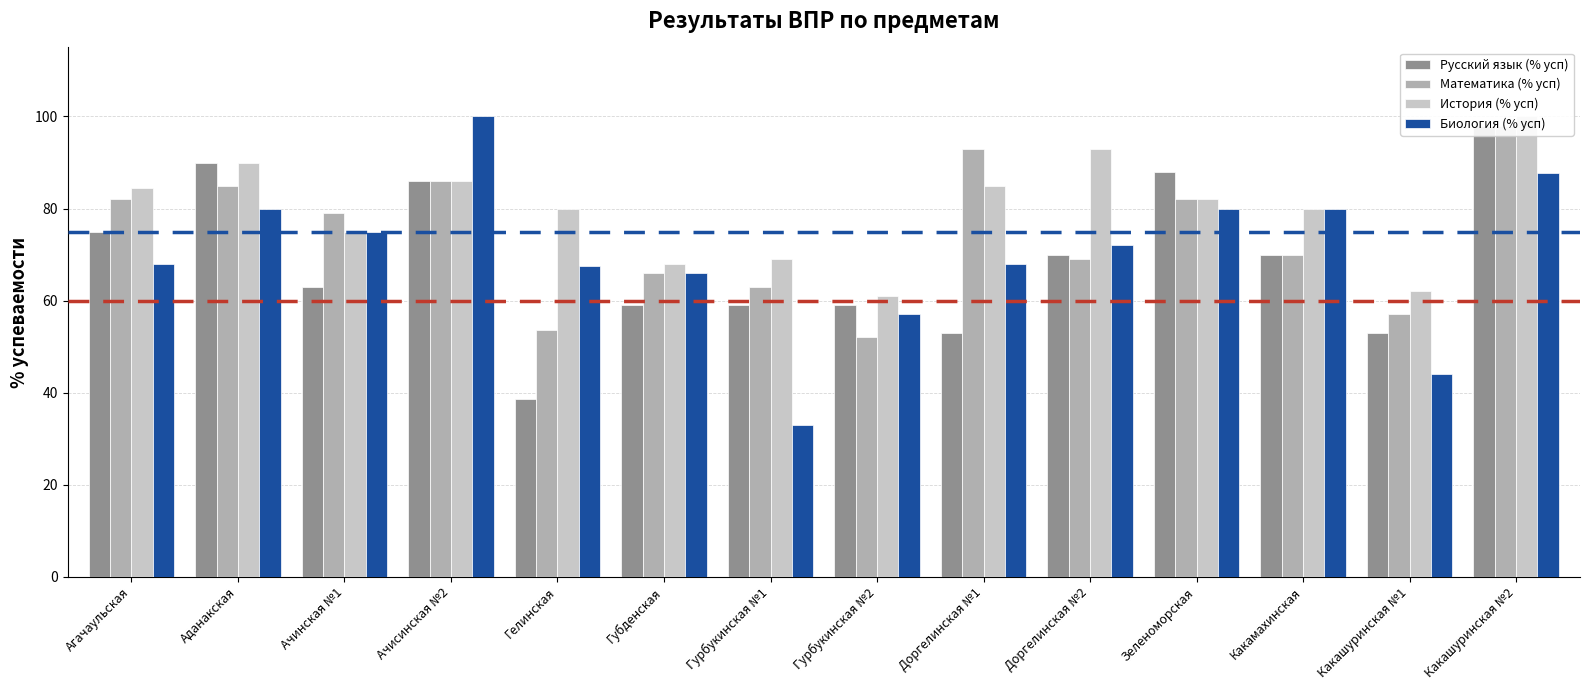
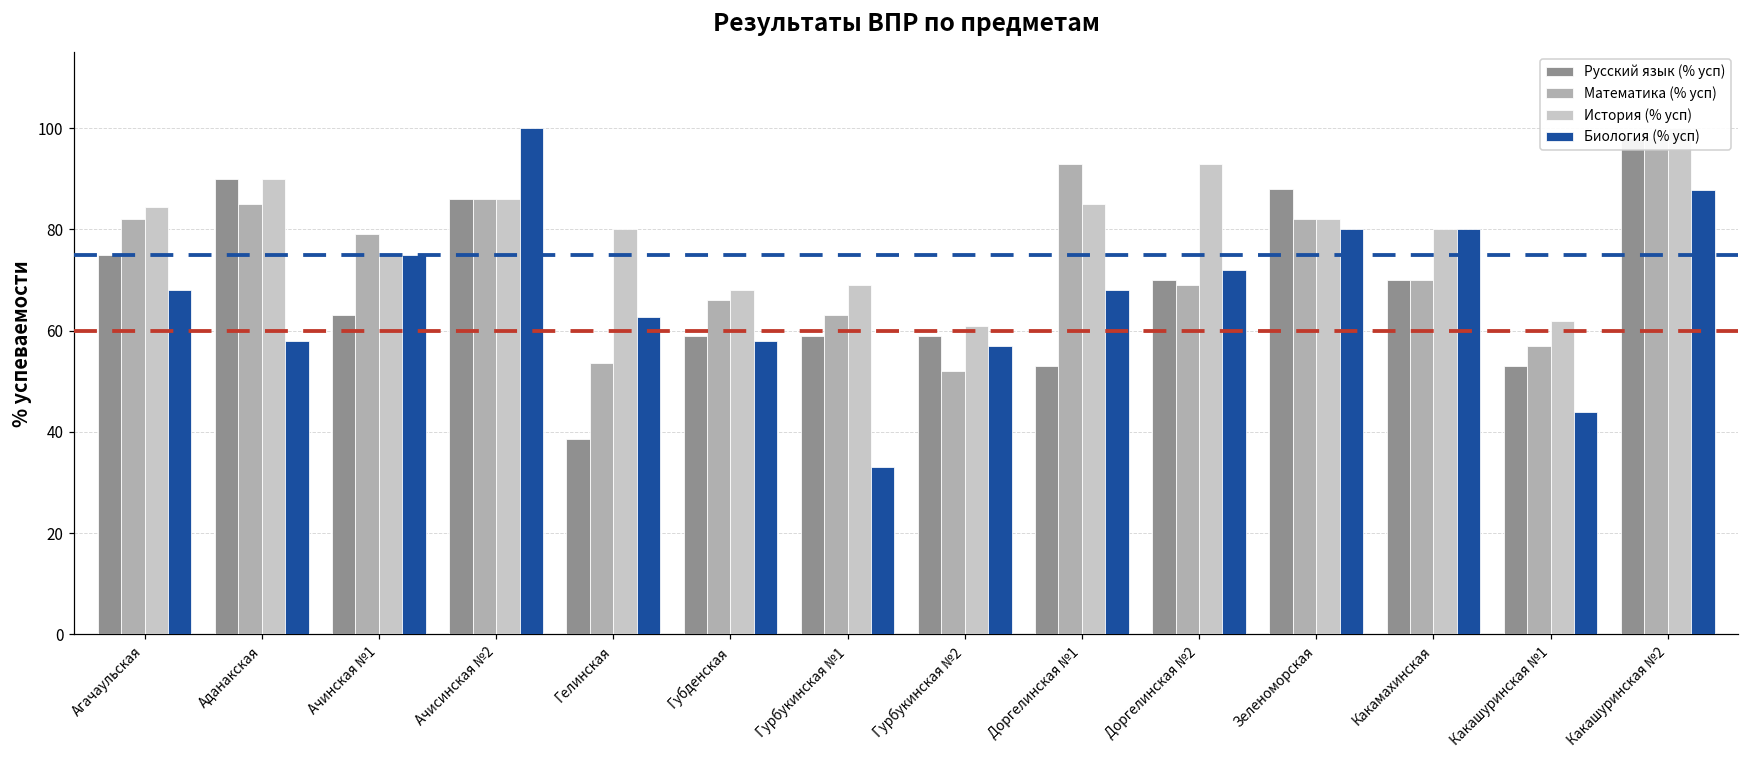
Биология (% усп), Аданакская: 80 -> 58
Биология (% усп), Гелинская: 68 -> 63
Биология (% усп), Губденская: 66 -> 58
